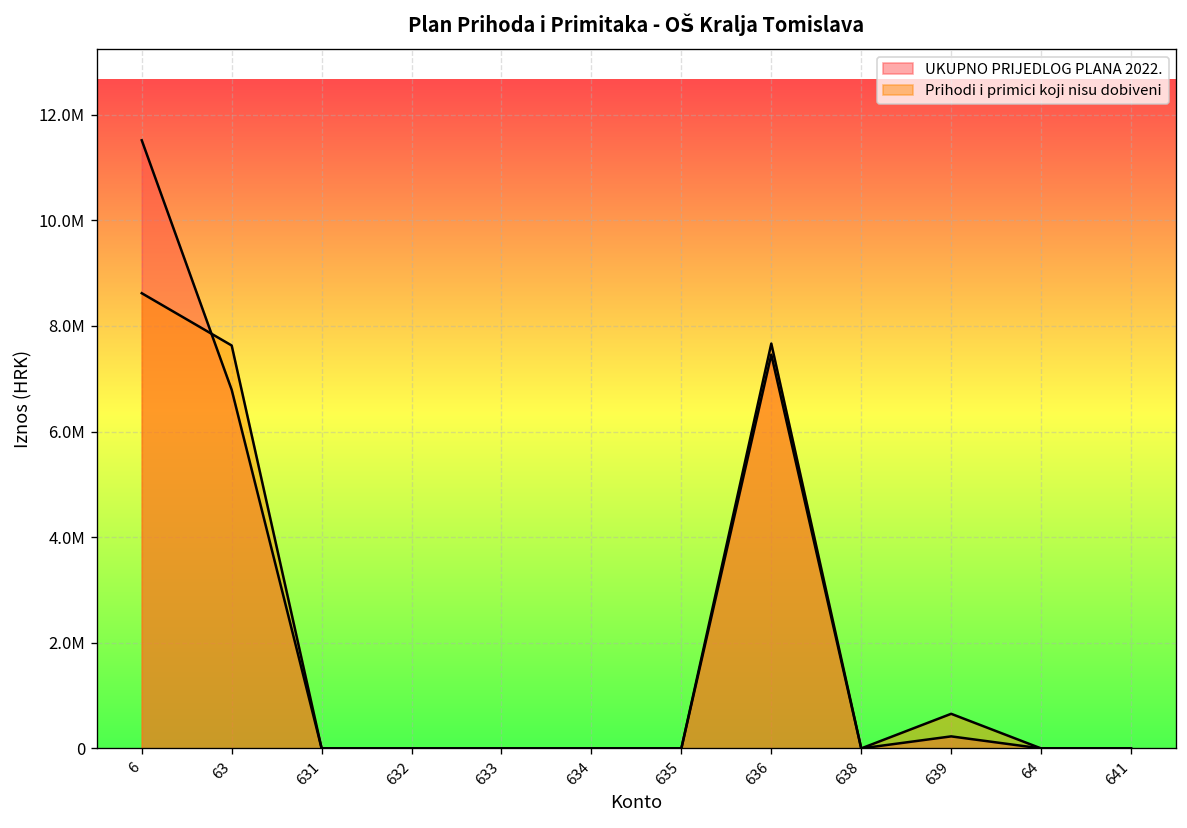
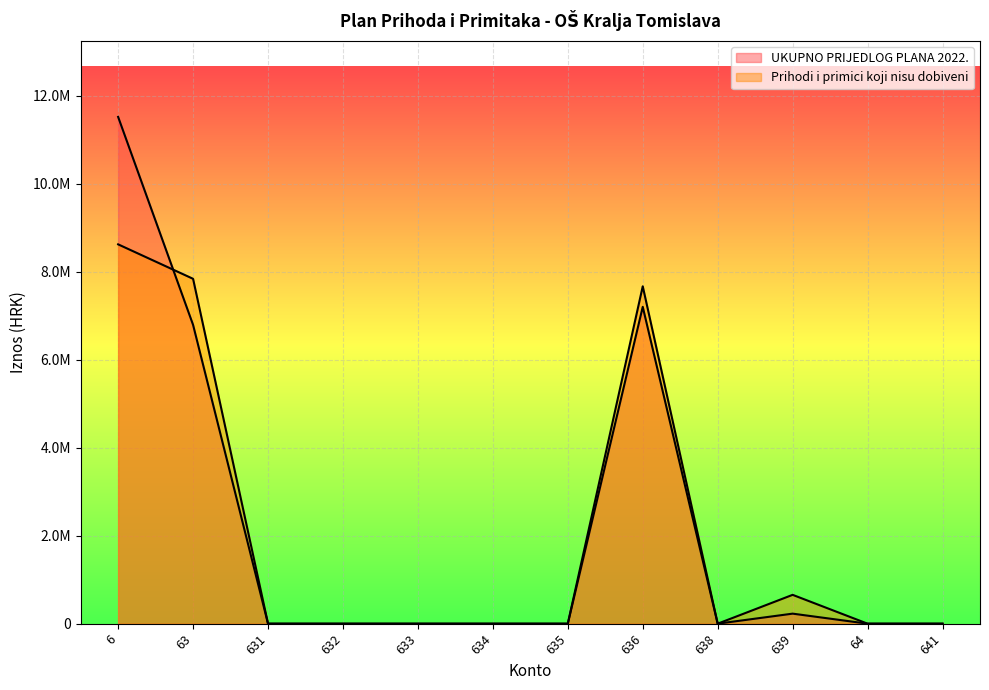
Prihodi i primici koji nisu dobiveni, 63: 7600000 -> 7800000
UKUPNO PRIJEDLOG PLANA 2022., 636: 7500000 -> 7200000
